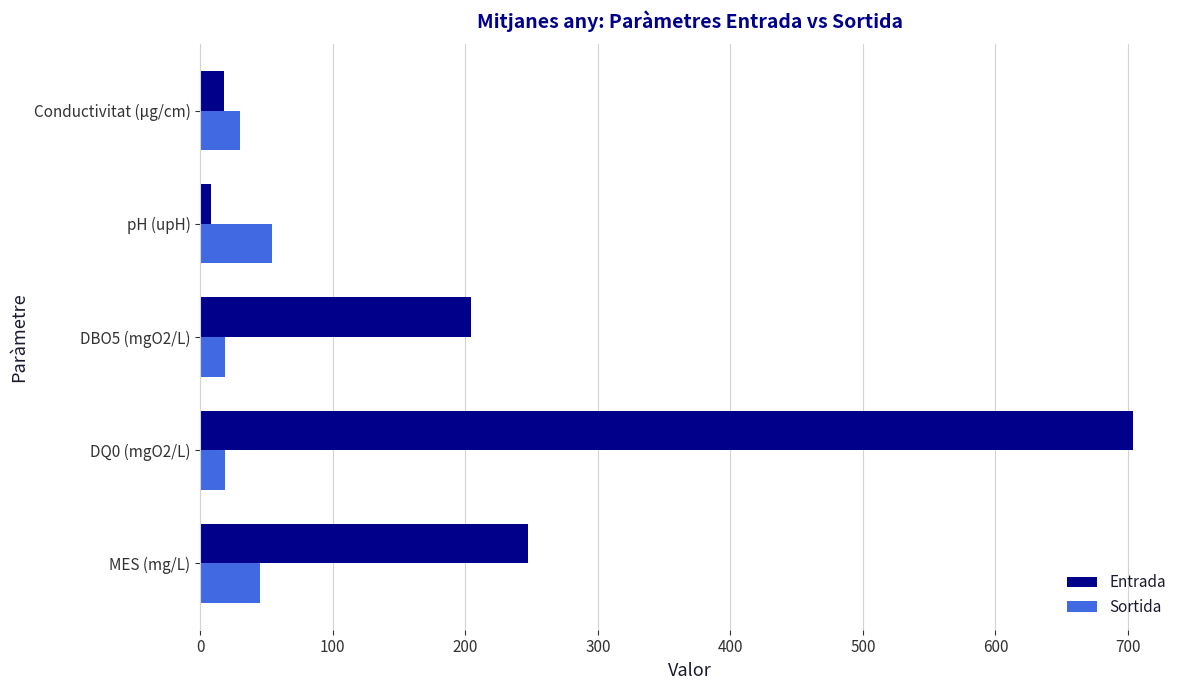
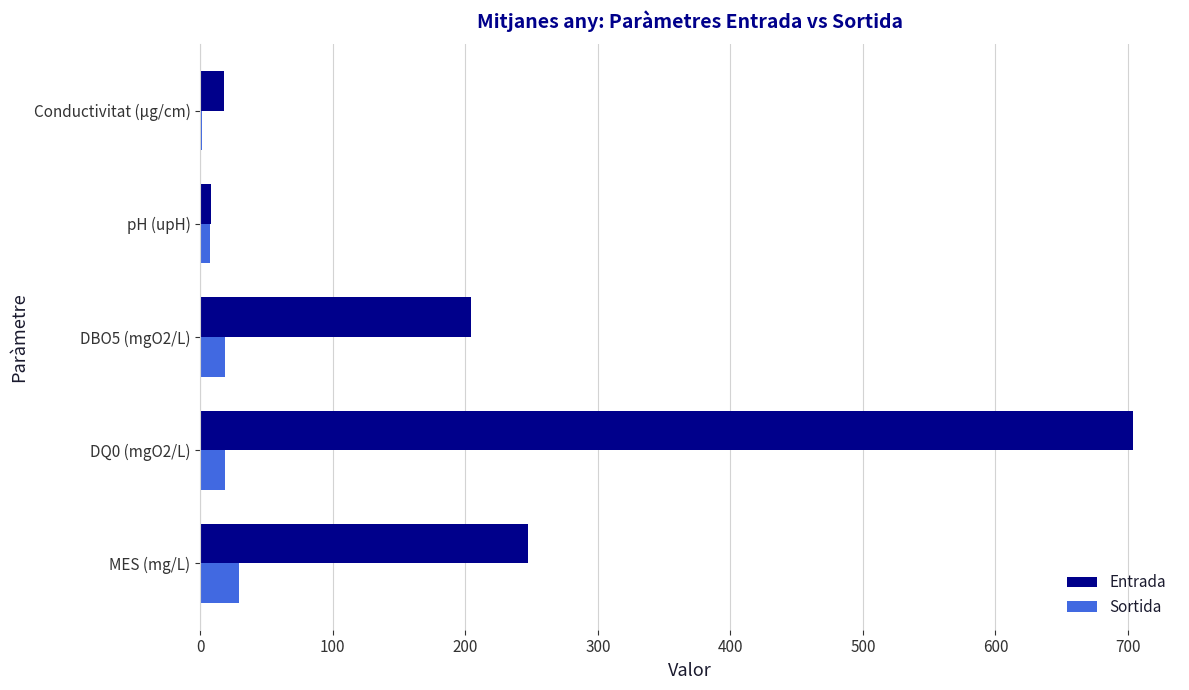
Sortida, Conductivitat (µg/cm): 30 -> 1
Sortida, pH (upH): 54 -> 8
Sortida, MES (mg/L): 45 -> 29
